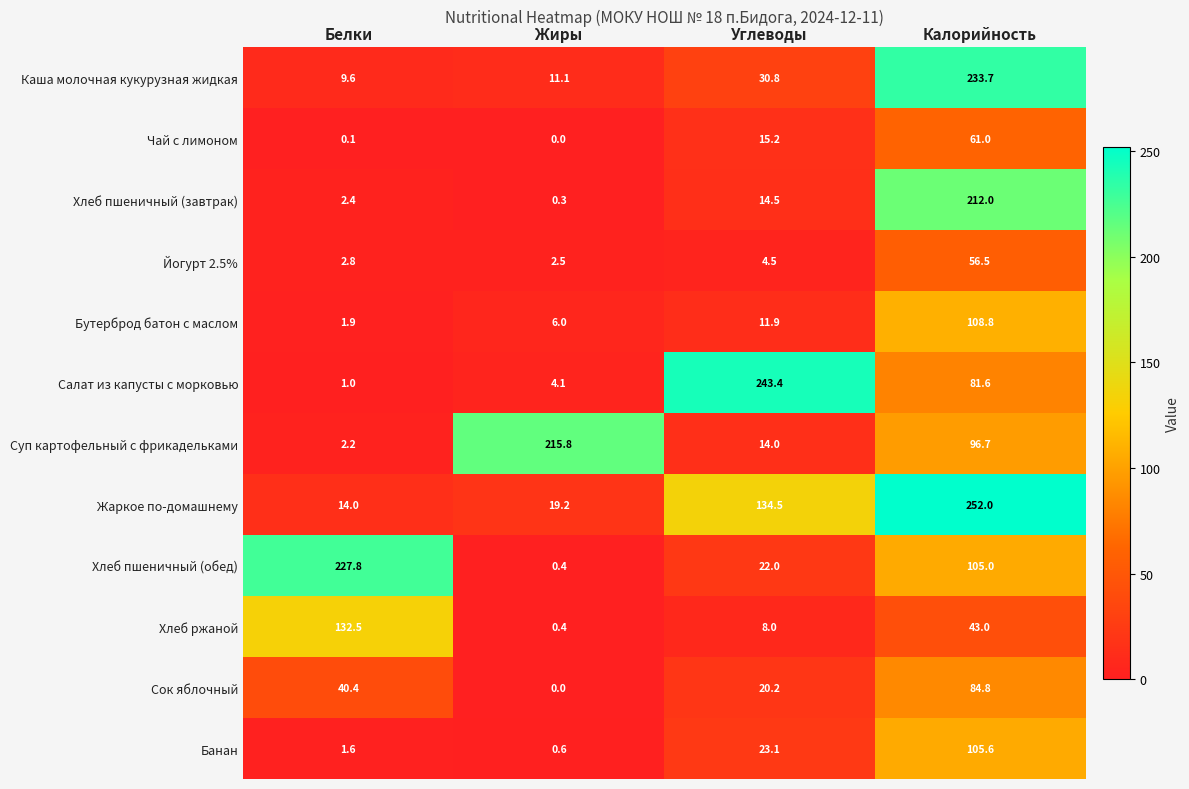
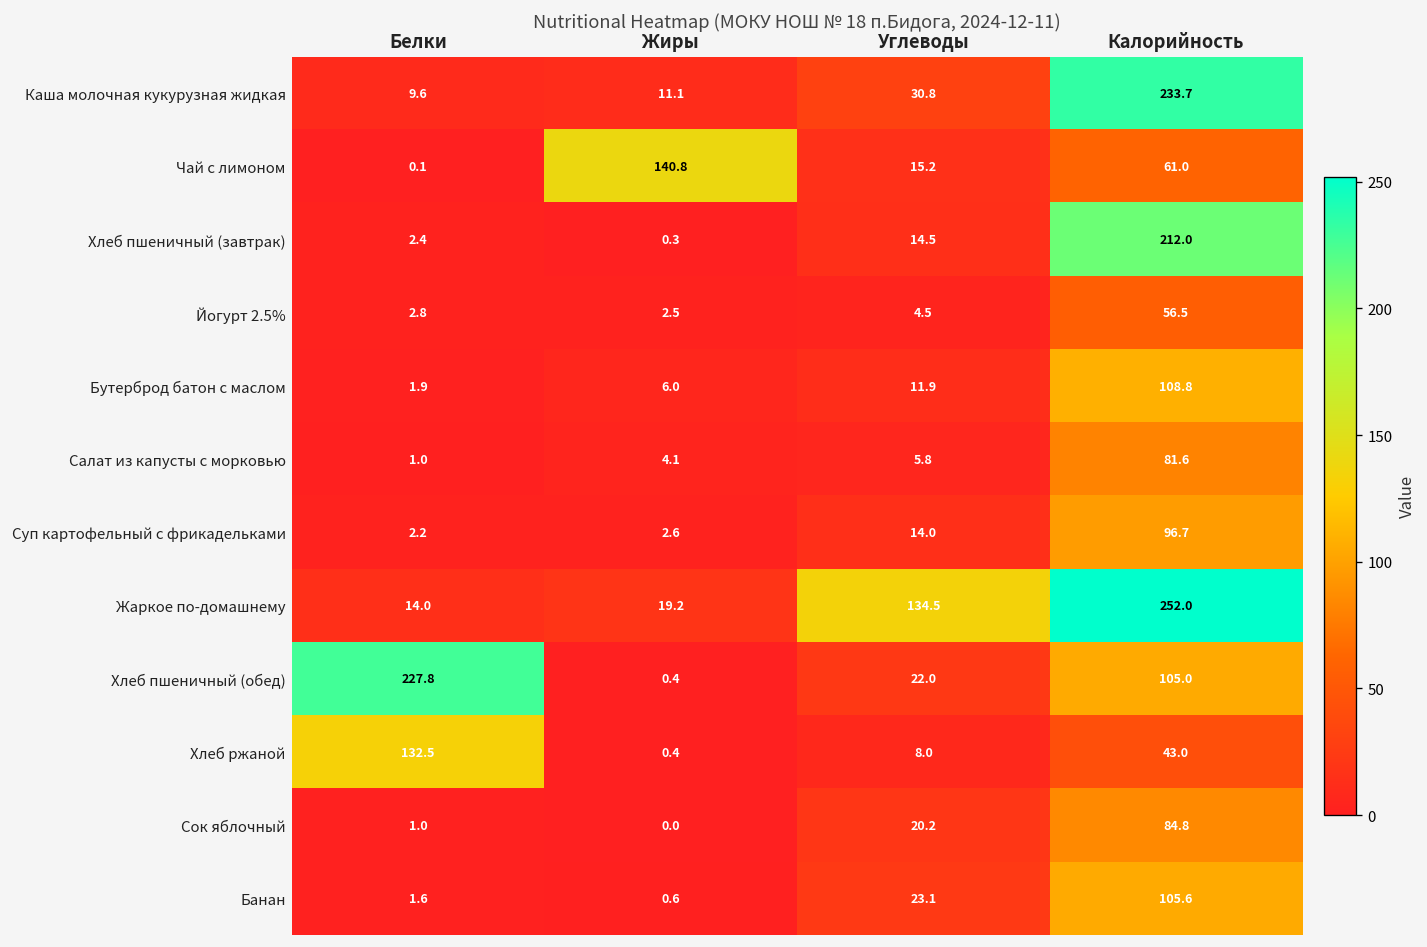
Чай с лимоном, Жиры: 0.0 -> 140.8
Салат из капусты с морковью, Углеводы: 243.4 -> 5.8
Суп картофельный с фрикадельками, Жиры: 215.8 -> 2.6
Сок яблочный, Белки: 40.4 -> 1.0
